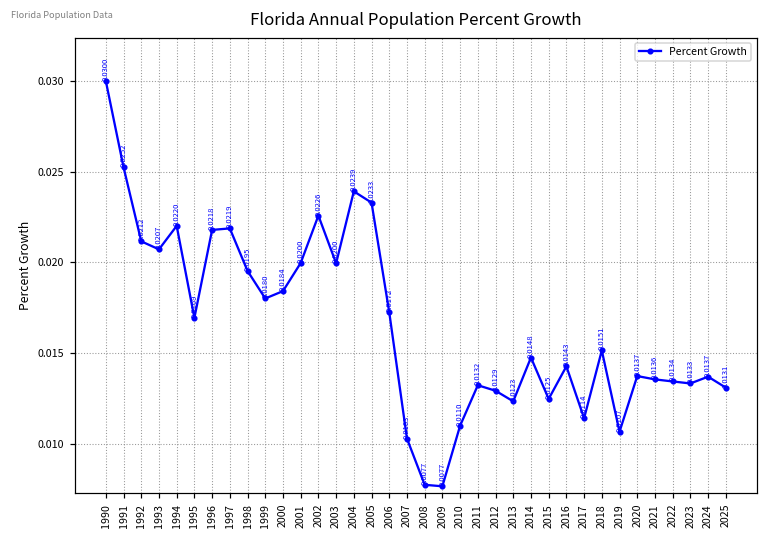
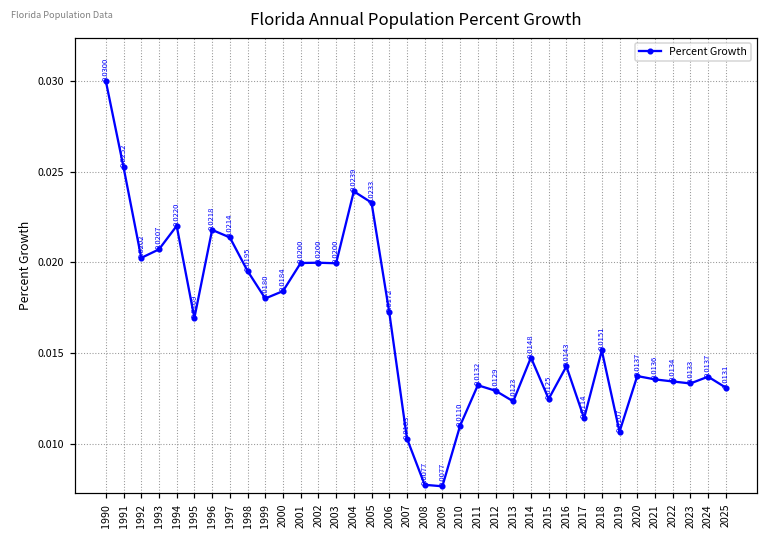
1992: 0.0212 -> 0.0202
1997: 0.0219 -> 0.0214
2002: 0.0226 -> 0.0200
